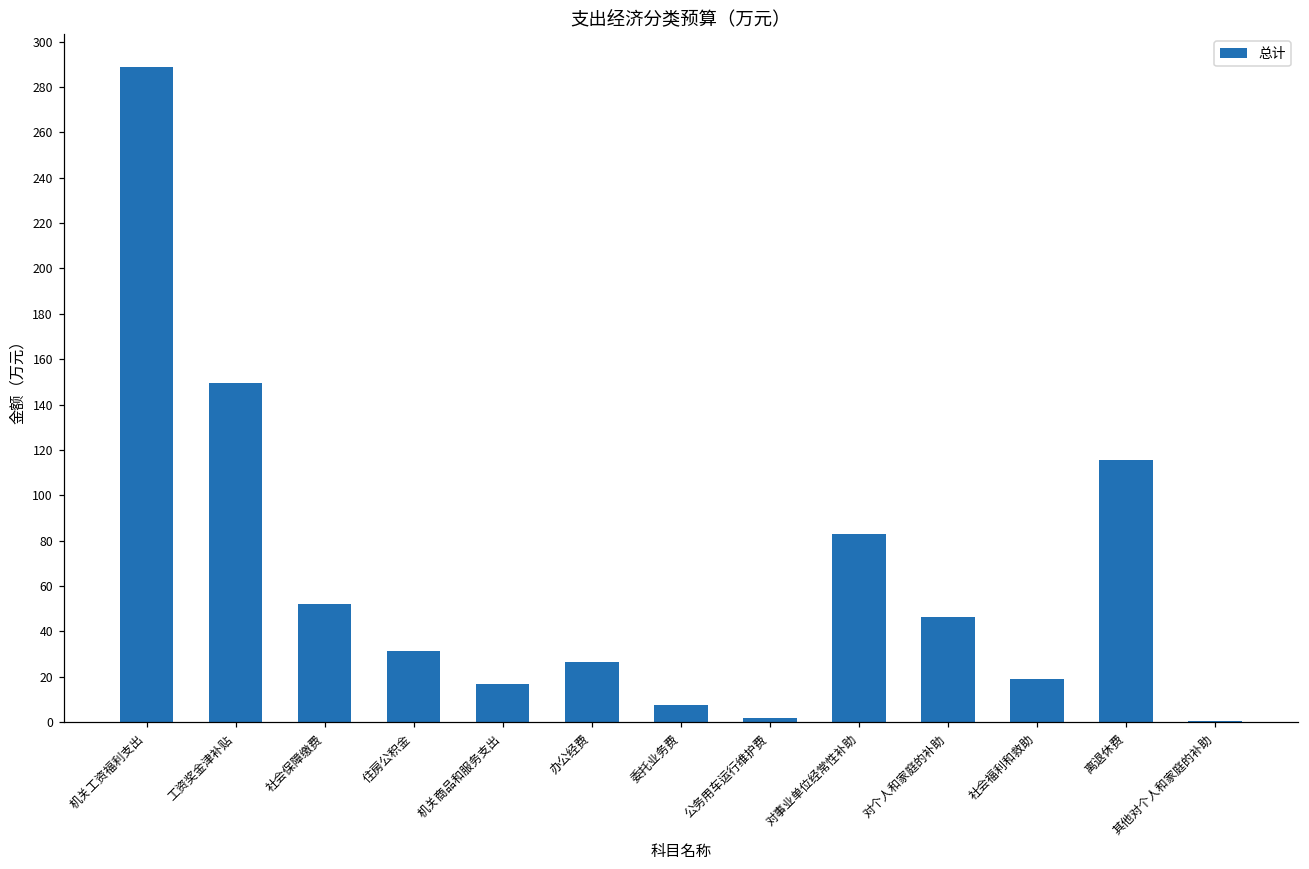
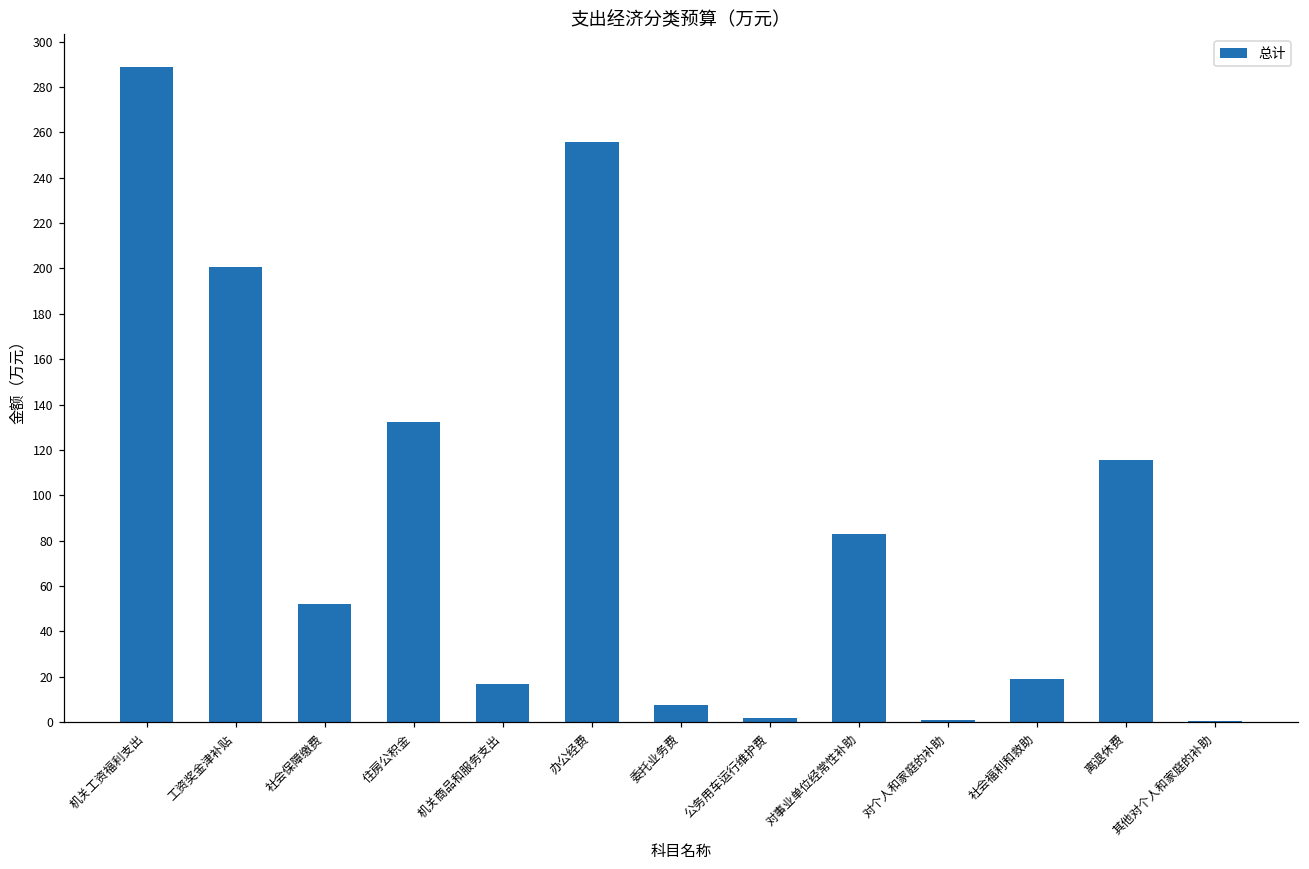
工资奖金津补贴: 149 -> 200
住房公积金: 31 -> 132
办公经费: 27 -> 256
对个人和家庭的补助: 46 -> 1
